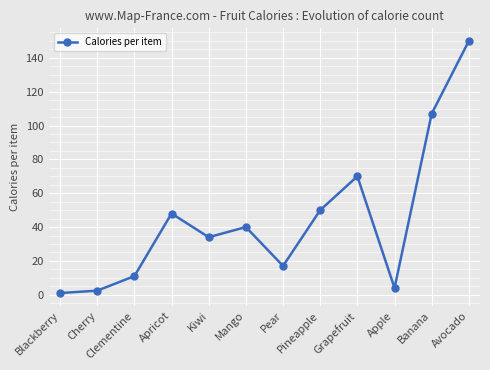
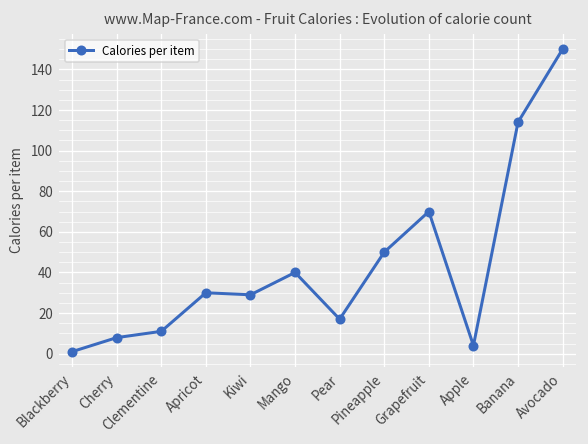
Cherry: 2 -> 8
Apricot: 48 -> 30
Kiwi: 34 -> 29
Banana: 107 -> 114
